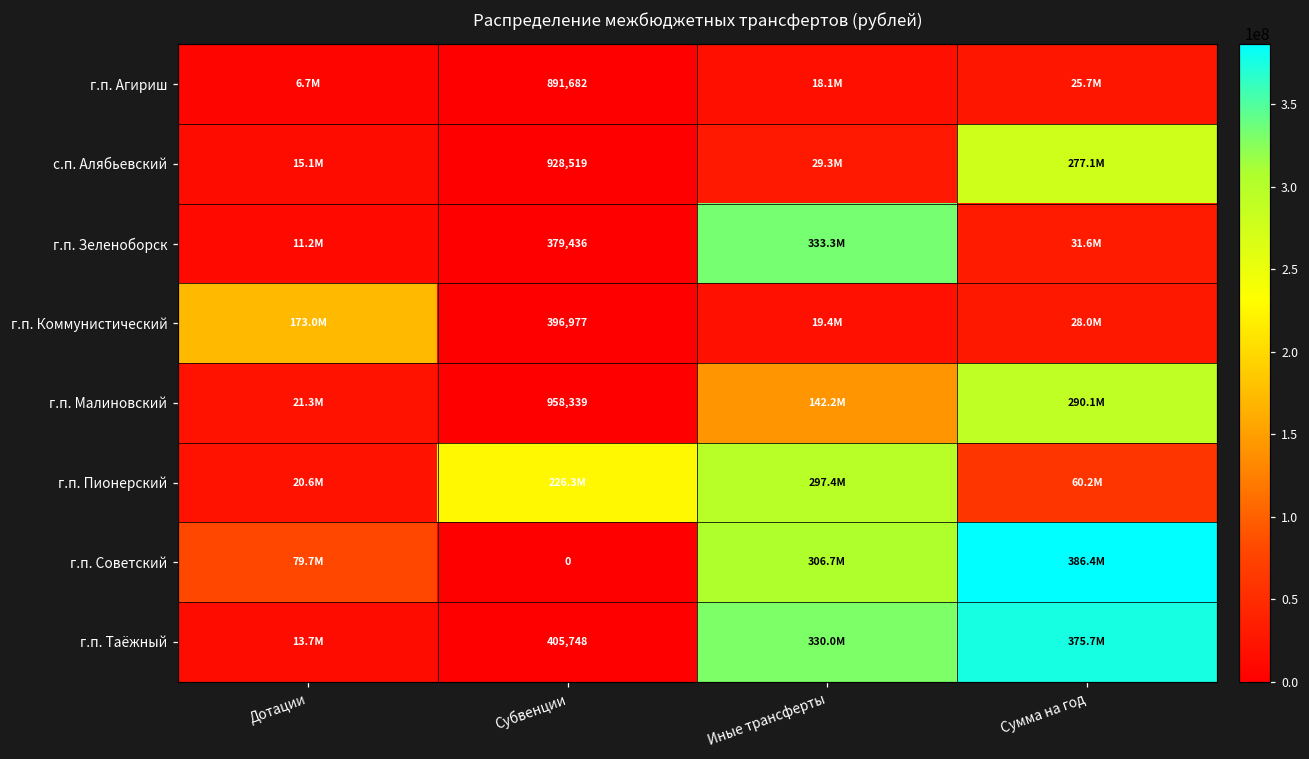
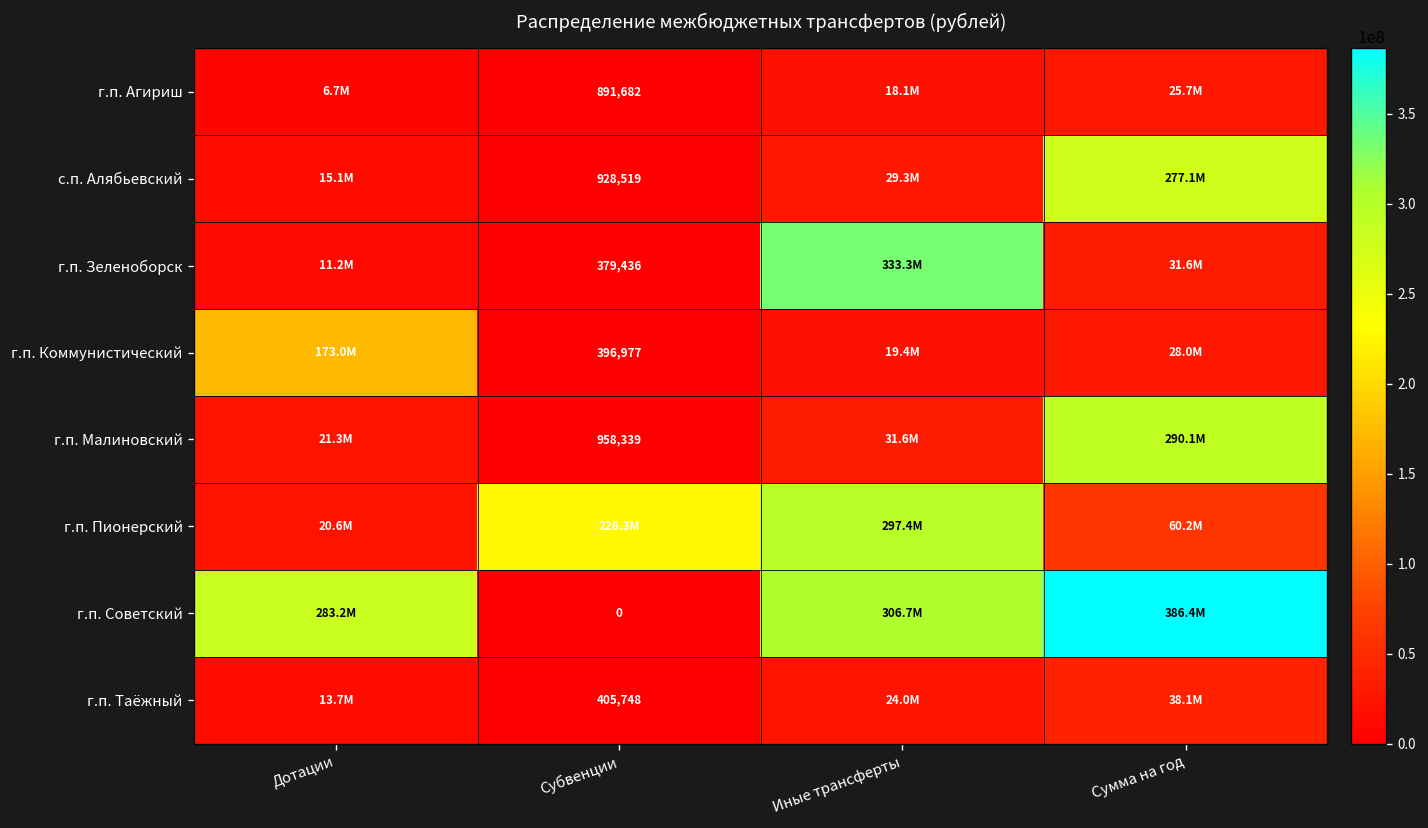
г.п. Малиновский, Иные трансферты: 142.2M -> 31.6M
г.п. Советский, Дотации: 79.7M -> 283.2M
г.п. Таёжный, Иные трансферты: 330.0M -> 24.0M
г.п. Таёжный, Сумма на год: 375.7M -> 38.1M
